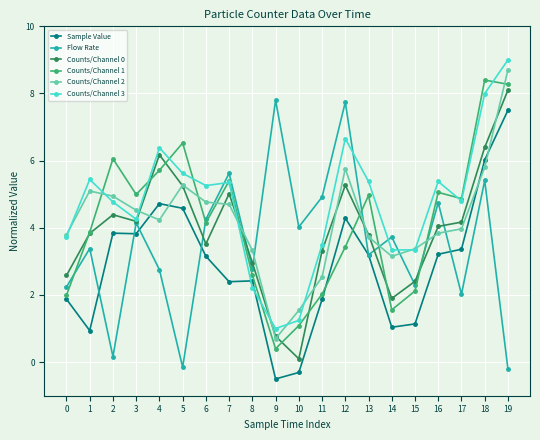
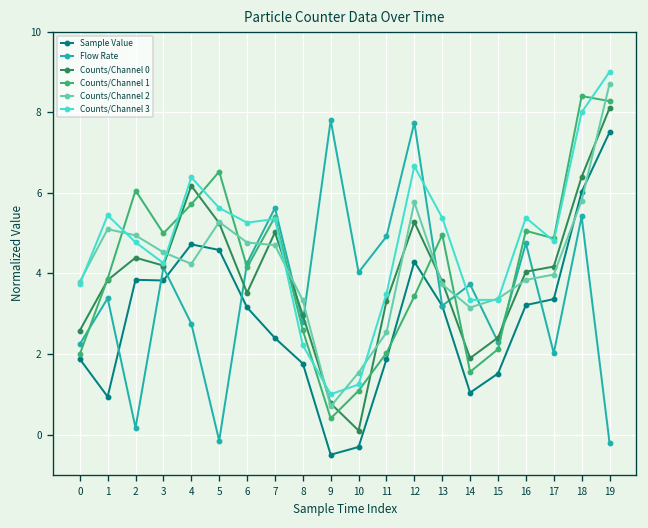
Sample Value, 8: 2.4 -> 1.8
Sample Value, 15: 1.1 -> 1.5
